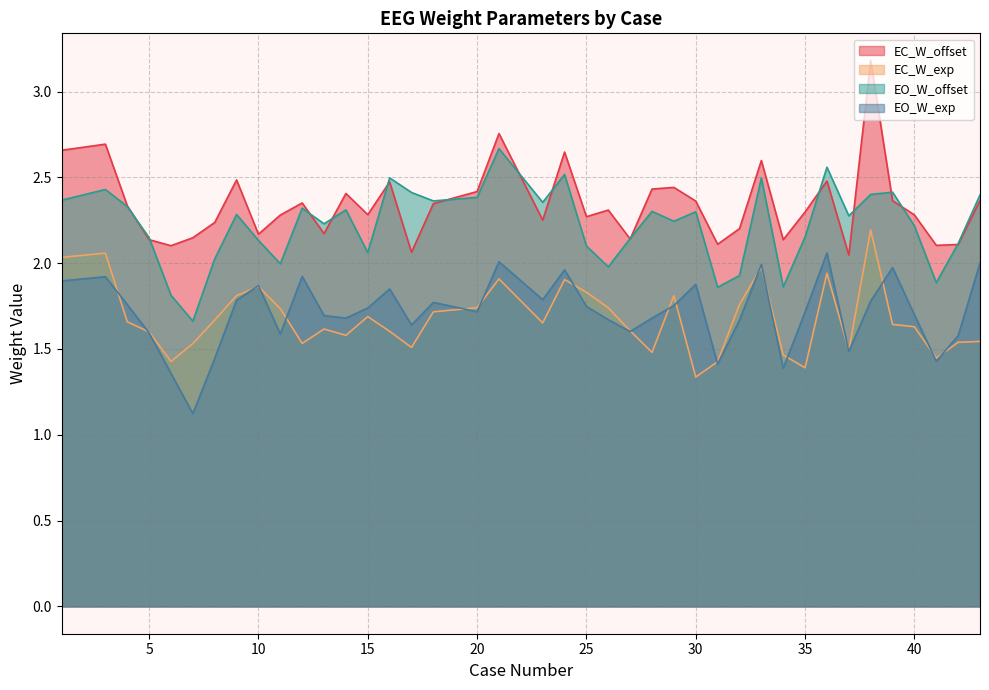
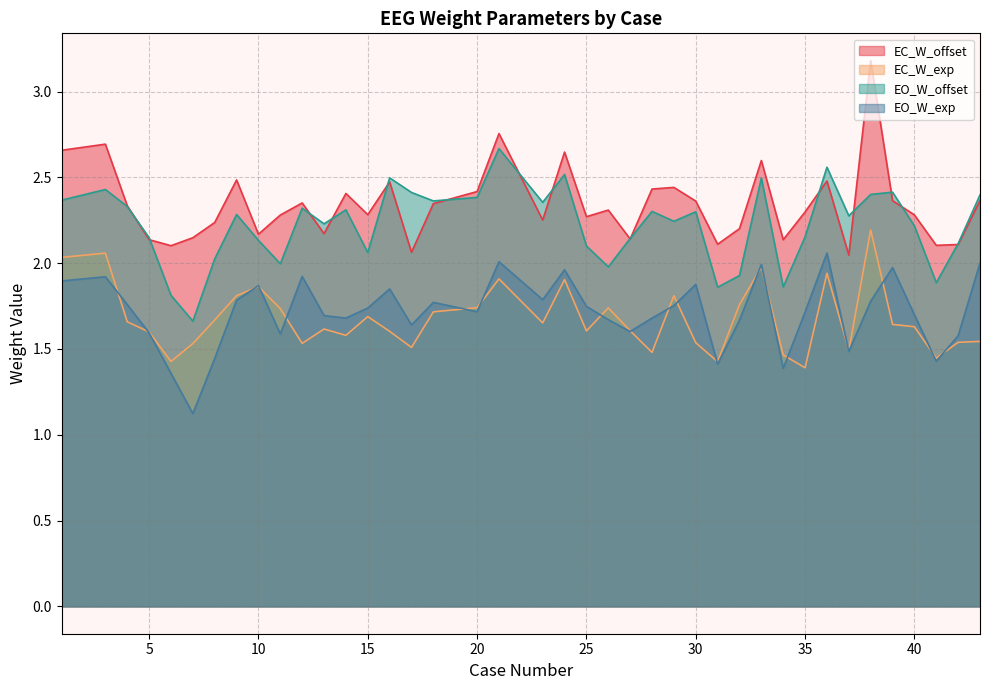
EC_W_exp, 25: 1.83 -> 1.61
EC_W_exp, 30: 1.34 -> 1.54
